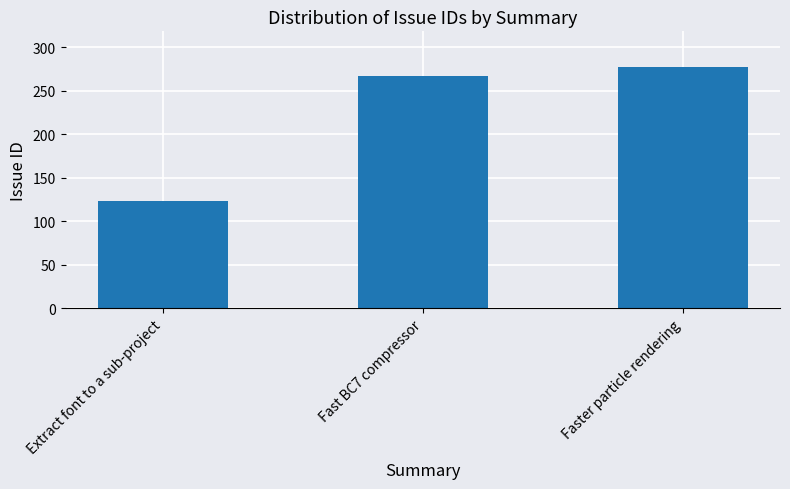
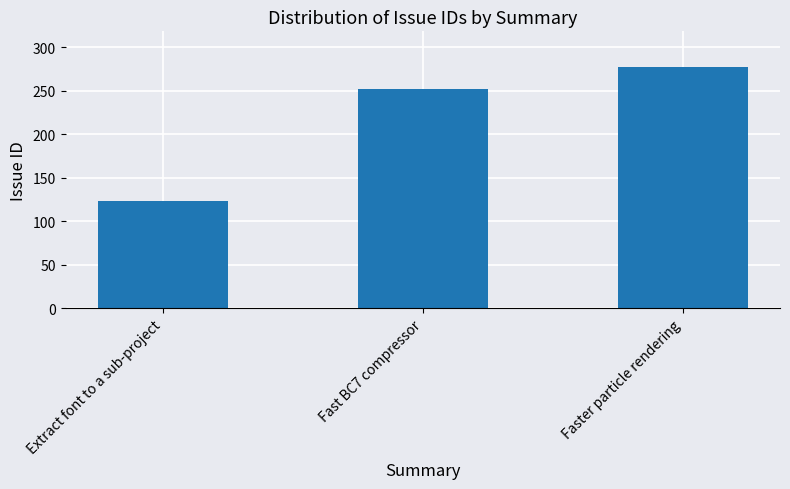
Fast BC7 compressor: 270 -> 250
